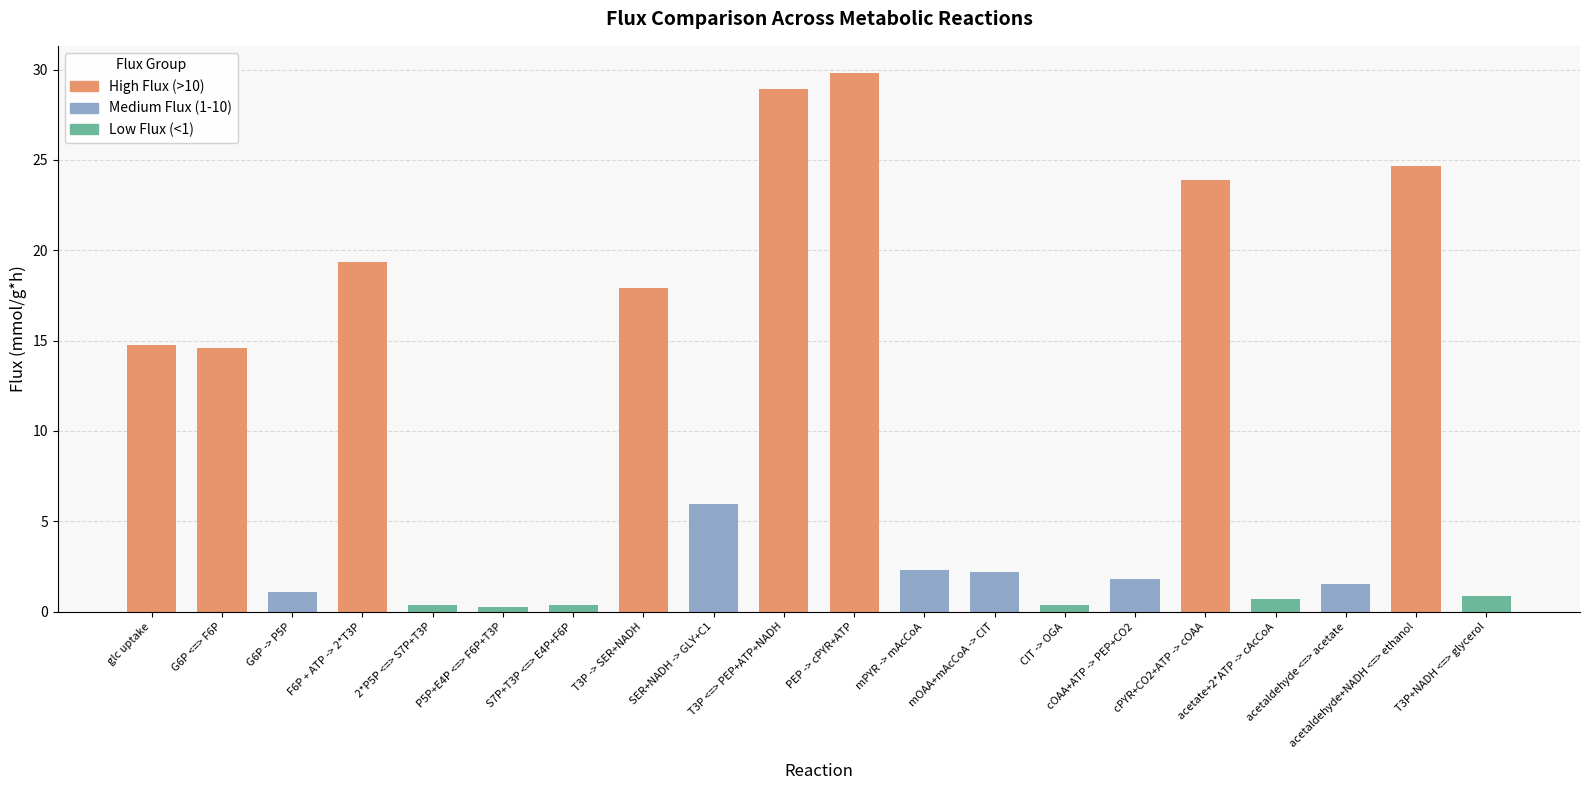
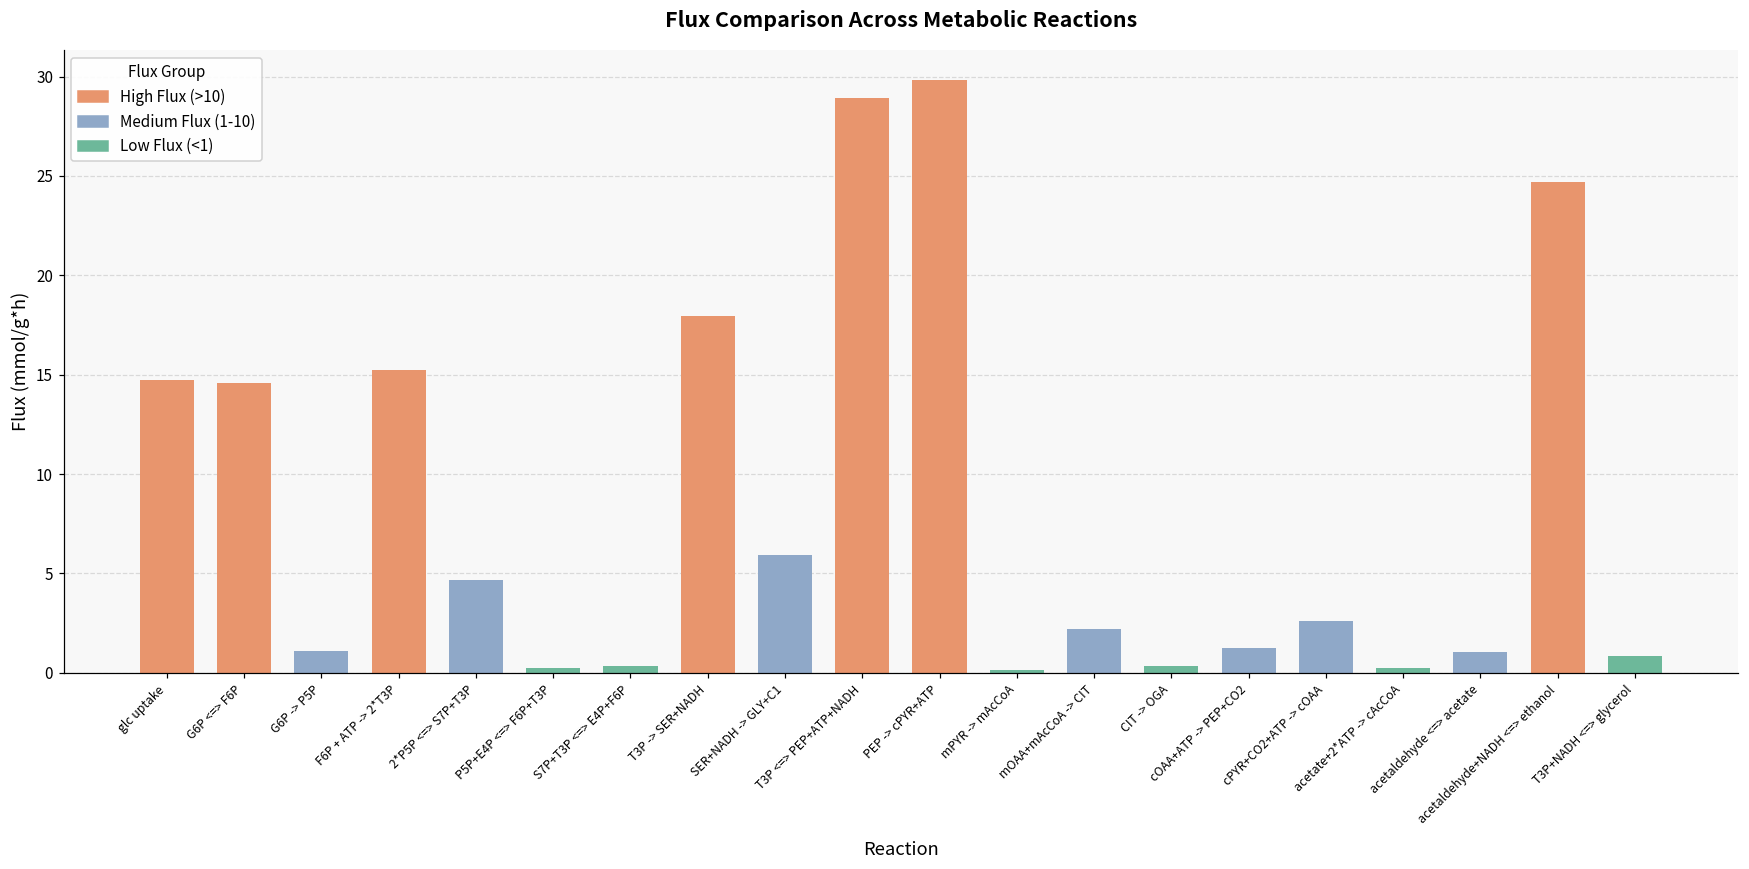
F6P + ATP -> 2*T3P: 19.4 -> 15.2
2*P5P <=> S7P+T3P: 0.4 -> 4.7
mPYR -> mAcCoA: 2.3 -> 0.2
cOAA+ATP -> PEP+CO2: 1.8 -> 1.2
cPYR+CO2+ATP -> cOAA: 23.9 -> 2.6
acetate+2*ATP -> cAcCoA: 0.7 -> 0.3
acetaldehyde <=> acetate: 1.5 -> 1.0
